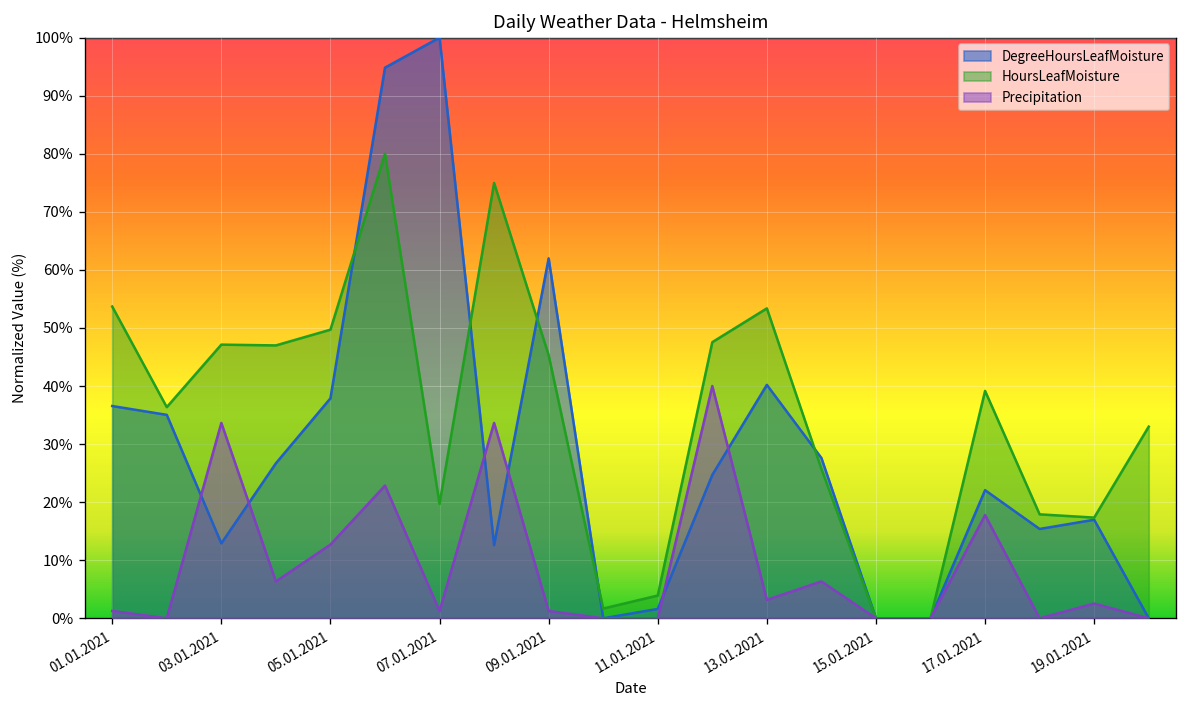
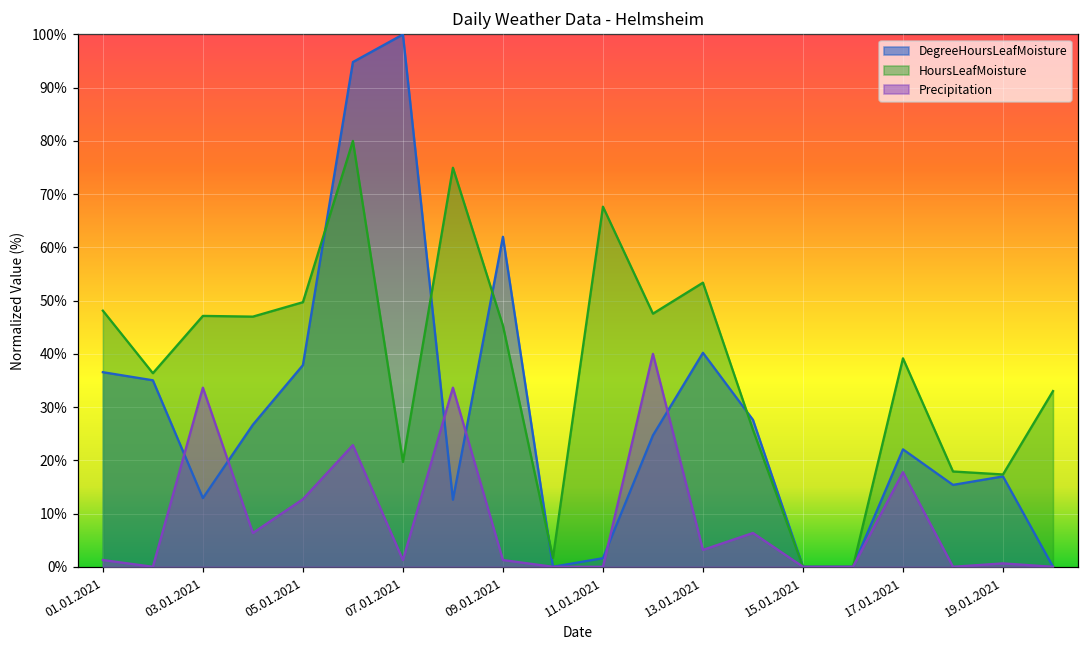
HoursLeafMoisture, 01.01.2021: 54% -> 48%
HoursLeafMoisture, 11.01.2021: 4% -> 68%
Precipitation, 19.01.2021: 3% -> 1%
